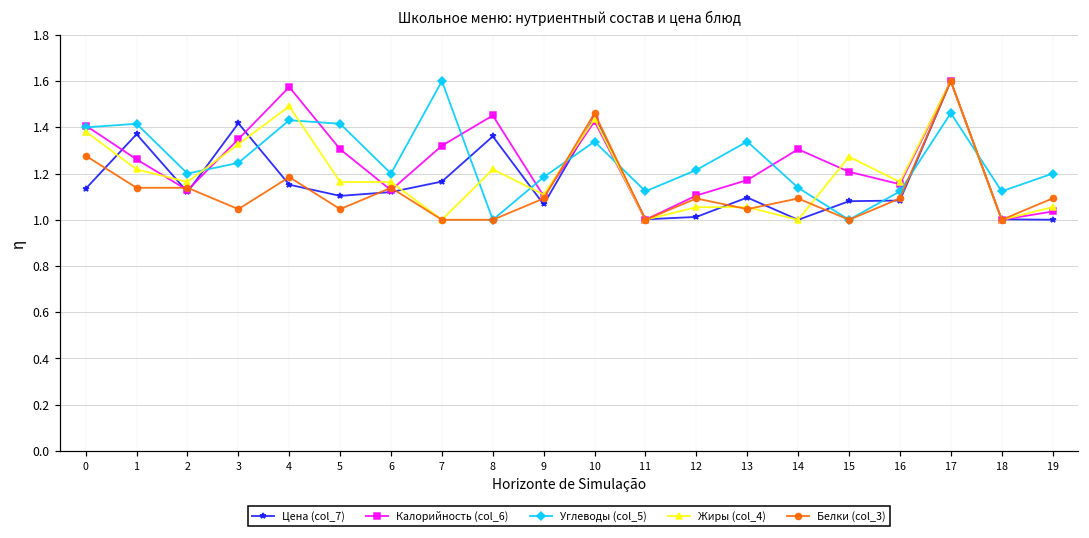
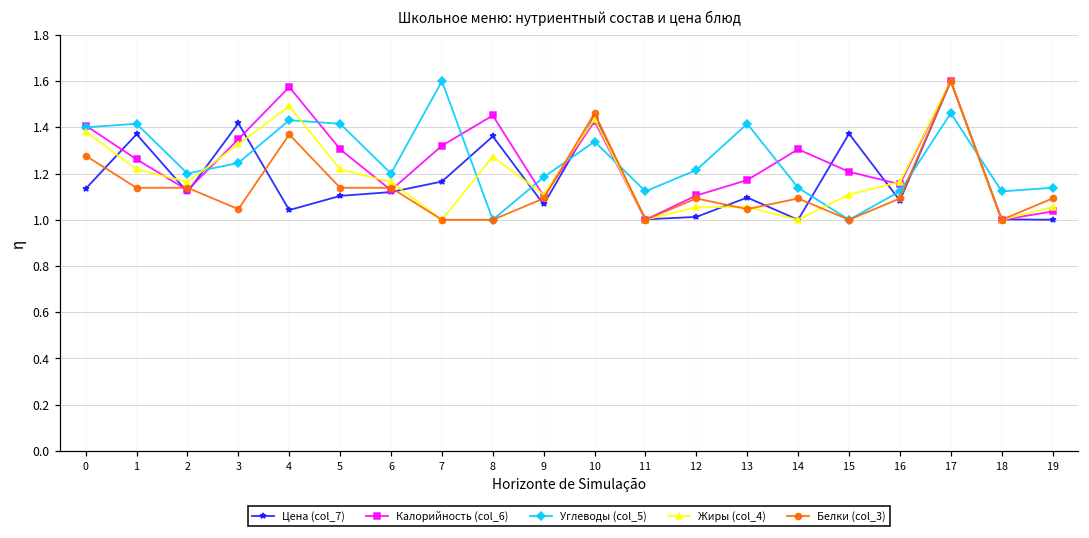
Цена (col_7), 4: 1.15 -> 1.04
Белки (col_3), 4: 1.18 -> 1.37
Жиры (col_4), 5: 1.16 -> 1.22
Белки (col_3), 5: 1.05 -> 1.14
Жиры (col_4), 8: 1.22 -> 1.27
Углеводы (col_5), 13: 1.34 -> 1.42
Цена (col_7), 15: 1.08 -> 1.37
Жиры (col_4), 15: 1.27 -> 1.11
Углеводы (col_5), 19: 1.20 -> 1.14
